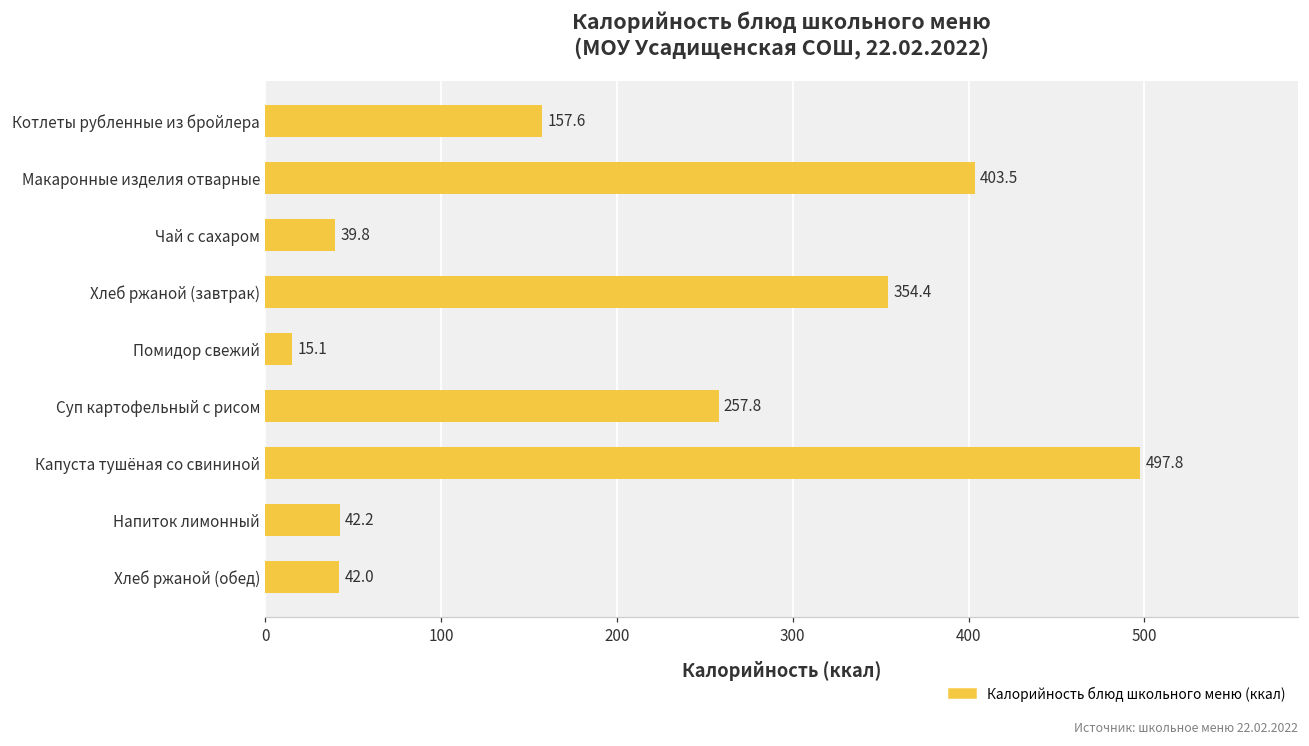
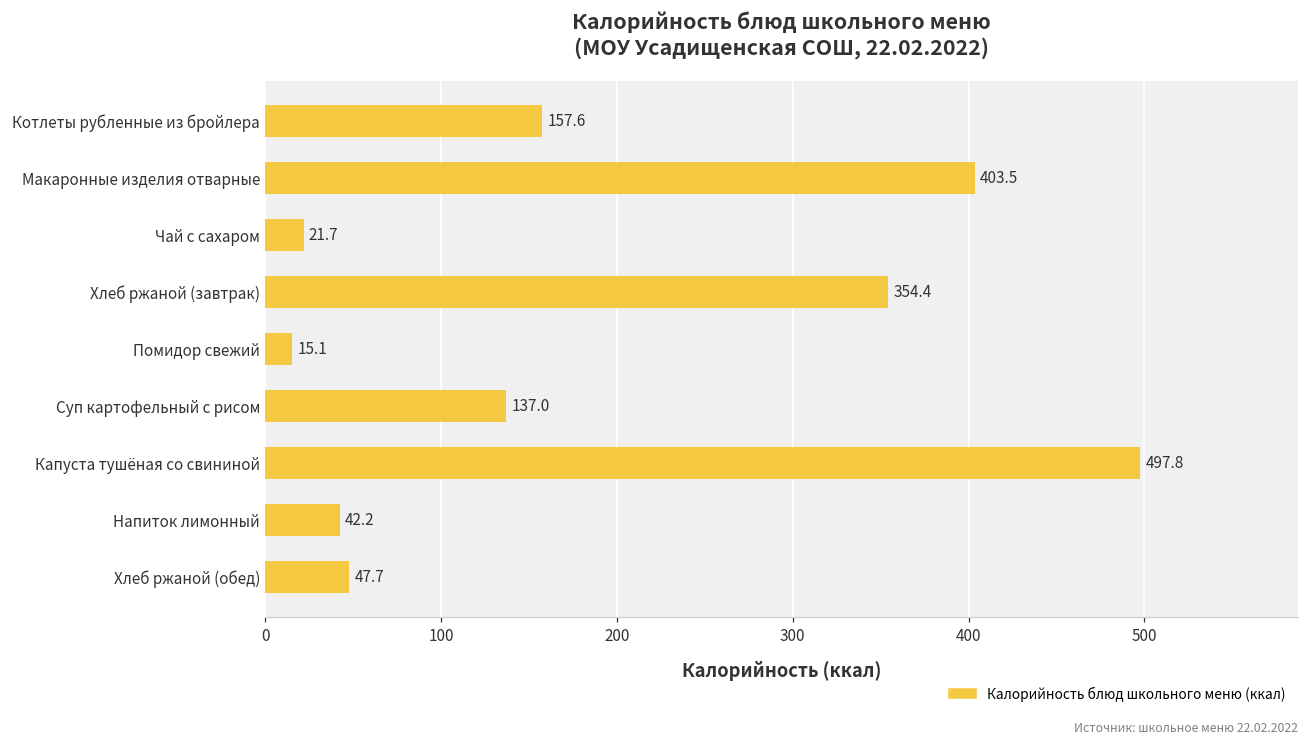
Чай с сахаром: 39.8 -> 21.7
Суп картофельный с рисом: 257.8 -> 137.0
Хлеб ржаной (обед): 42.0 -> 47.7
